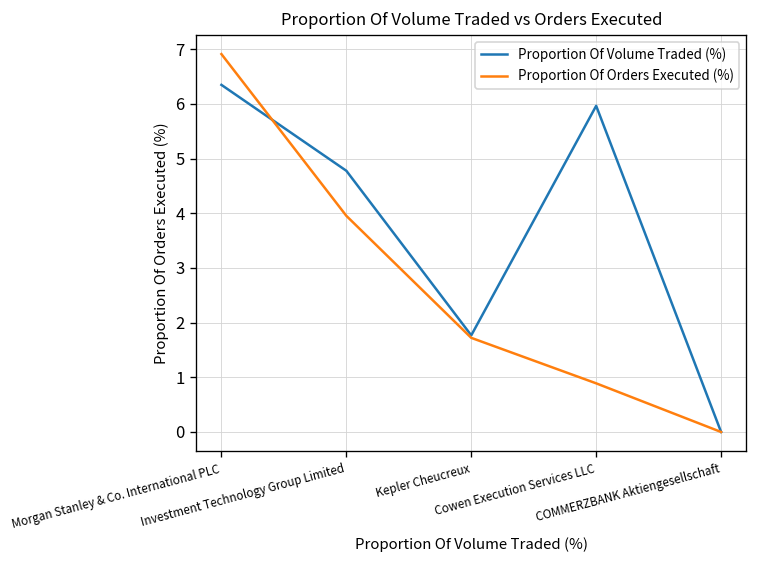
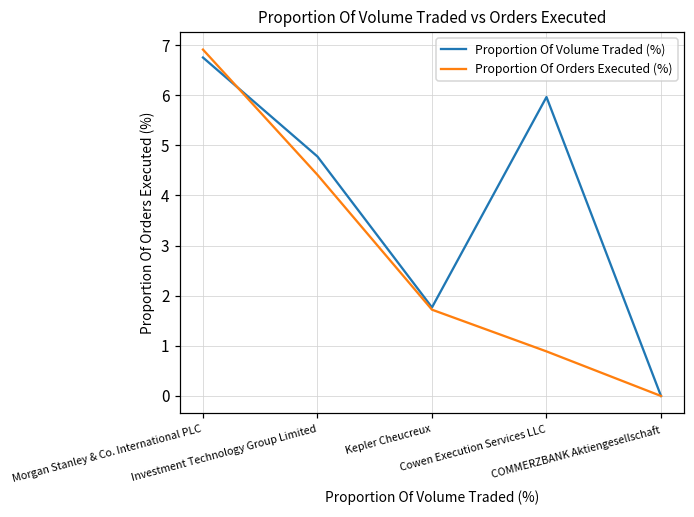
Proportion Of Volume Traded (%), Morgan Stanley & Co. International PLC: 6.3 -> 6.8
Proportion Of Orders Executed (%), Investment Technology Group Limited: 4.0 -> 4.4
